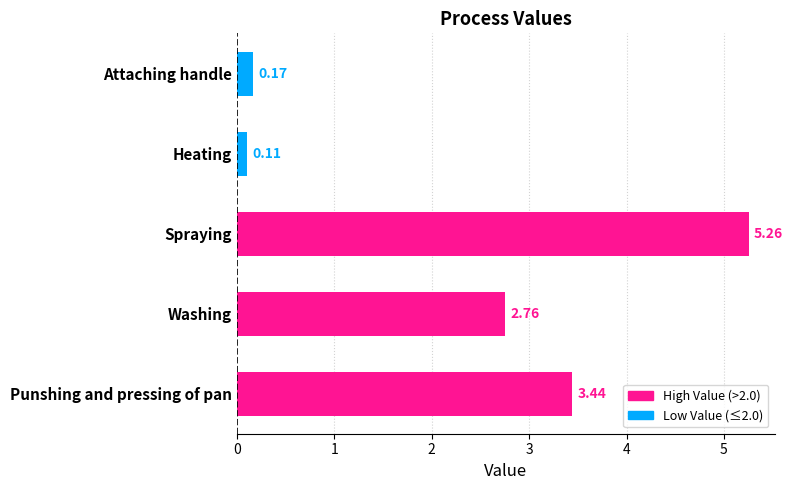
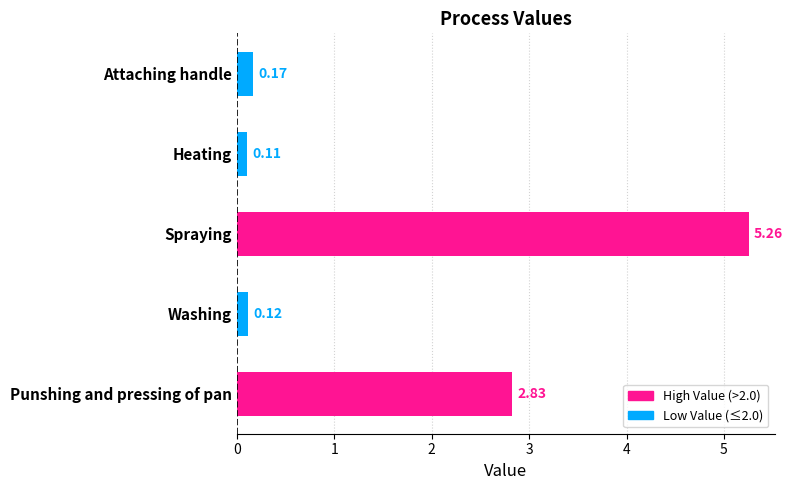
Washing: 2.76 -> 0.12
Punshing and pressing of pan: 3.44 -> 2.83
